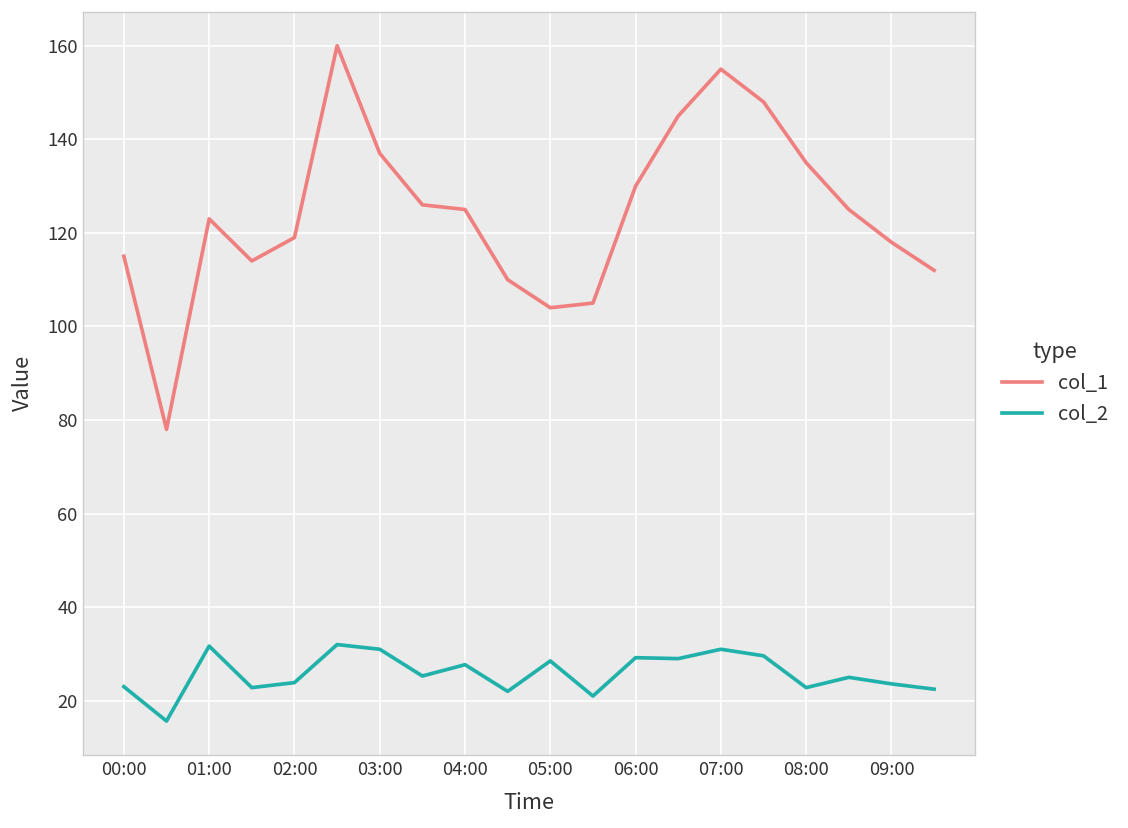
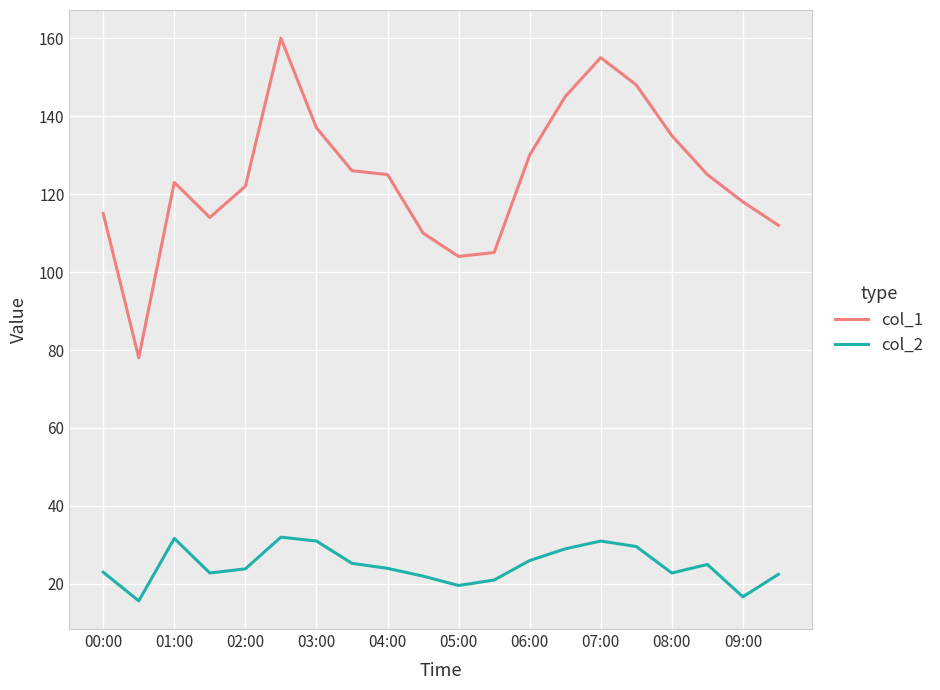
col_1, 02:00: 119 -> 122
col_2, 04:00: 28 -> 24
col_2, 05:00: 29 -> 20
col_2, 06:00: 29 -> 26
col_2, 09:00: 24 -> 17
